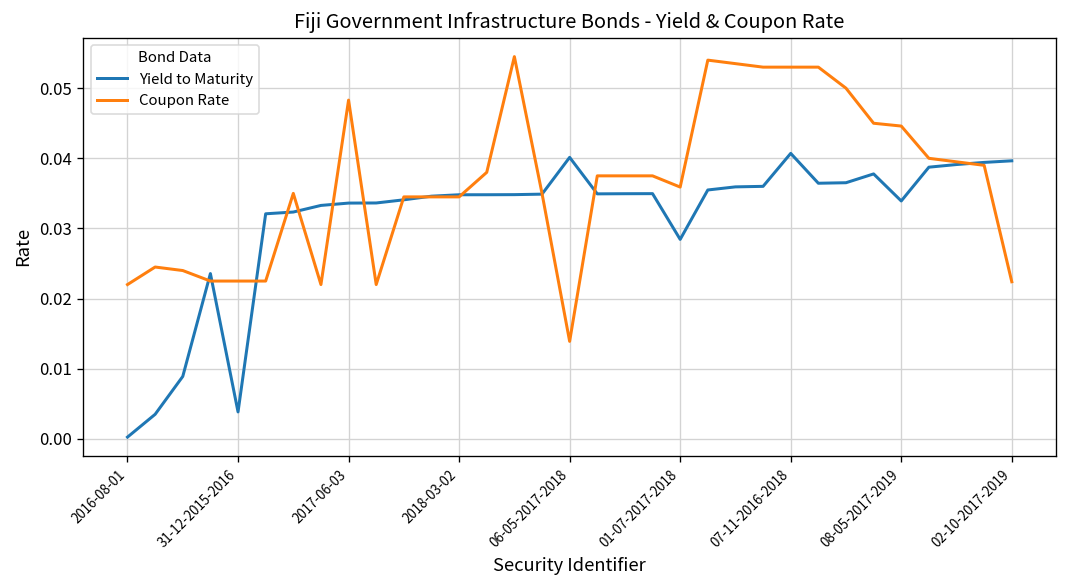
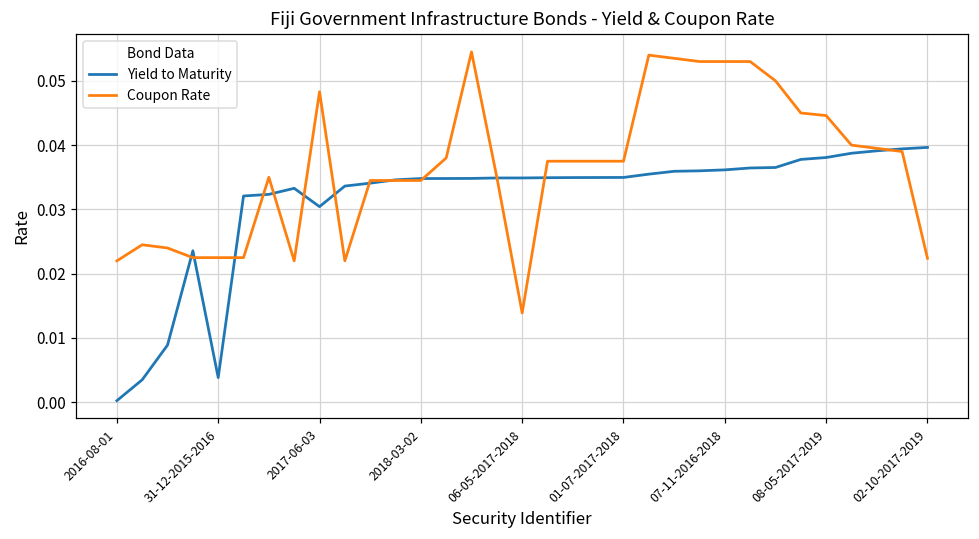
Yield to Maturity, 2017-06-03: 0.034 -> 0.030
Yield to Maturity, 06-05-2017-2018: 0.040 -> 0.035
Yield to Maturity, 01-07-2017-2018: 0.028 -> 0.035
Coupon Rate, 01-07-2017-2018: 0.036 -> 0.038
Yield to Maturity, 07-11-2016-2018: 0.041 -> 0.036
Yield to Maturity, 08-05-2017-2019: 0.034 -> 0.038
